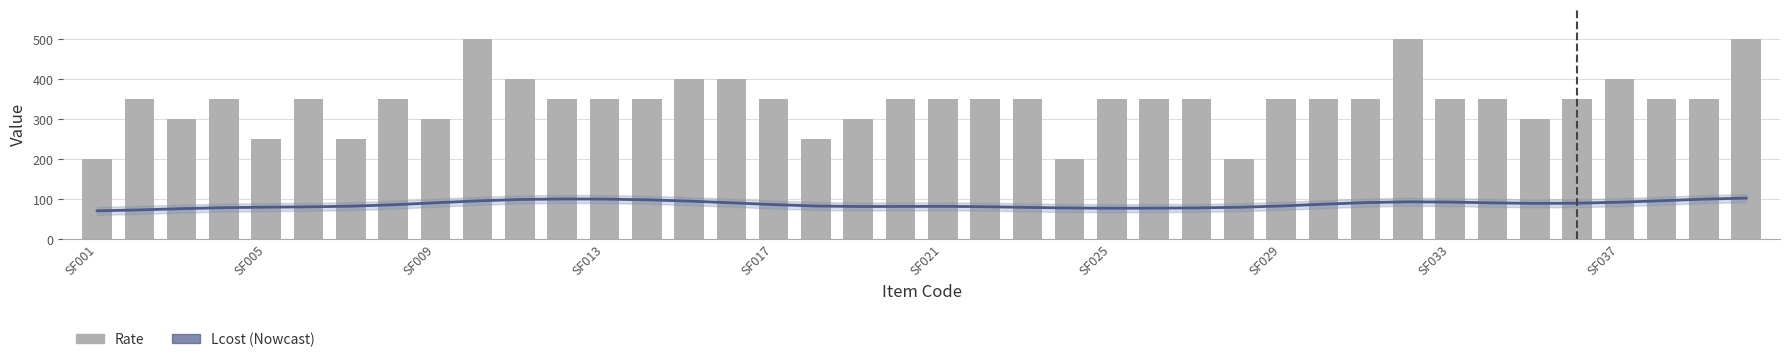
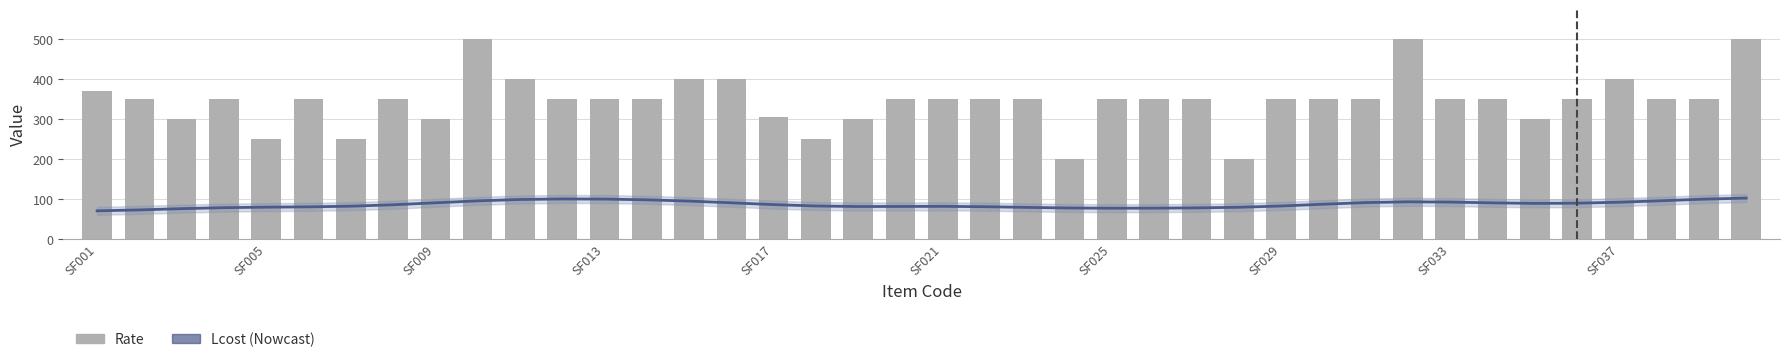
Rate, SF001: 200 -> 370
Rate, SF017: 350 -> 300
